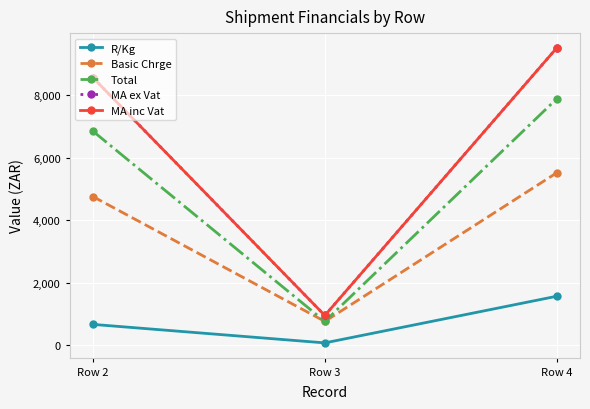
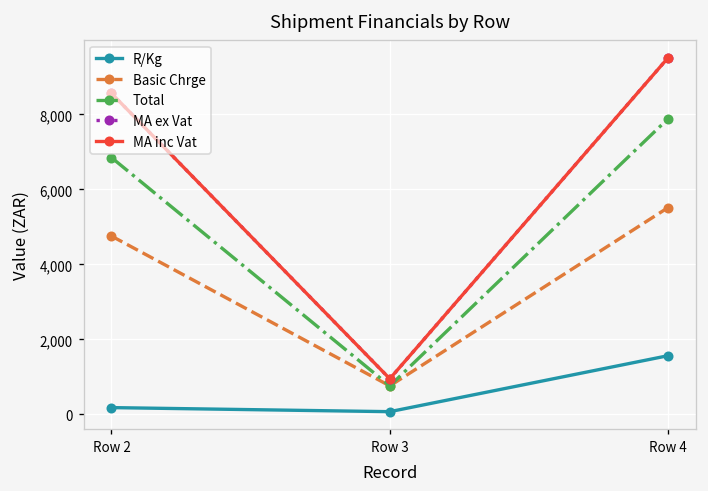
R/Kg, Row 2: 700 -> 200
